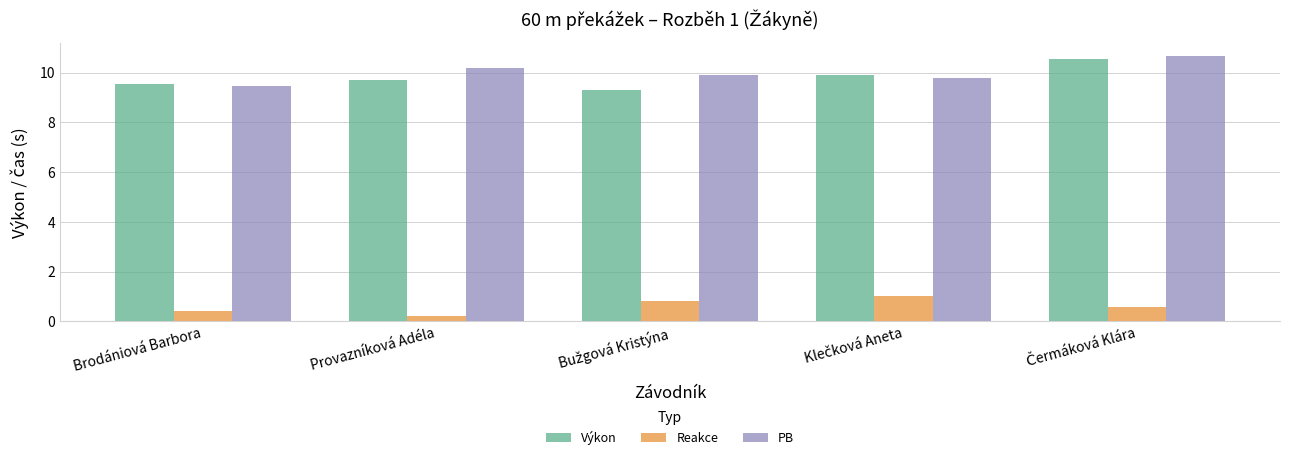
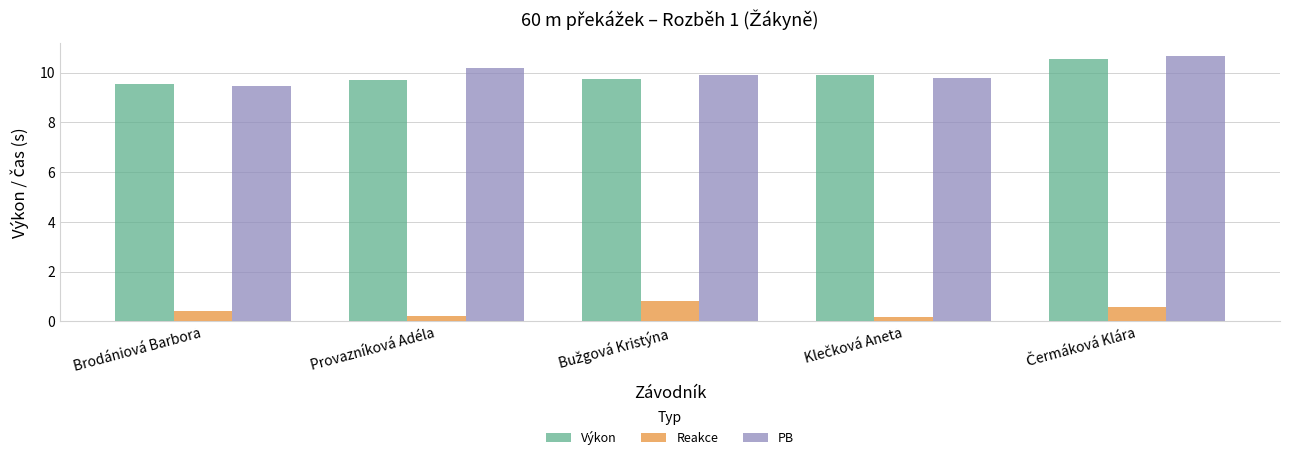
Výkon, Bužgová Kristýna: 9.3 -> 9.7
Reakce, Klečková Aneta: 1.0 -> 0.2
